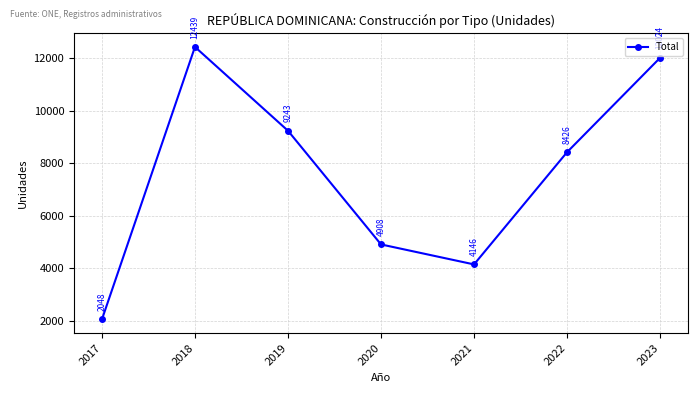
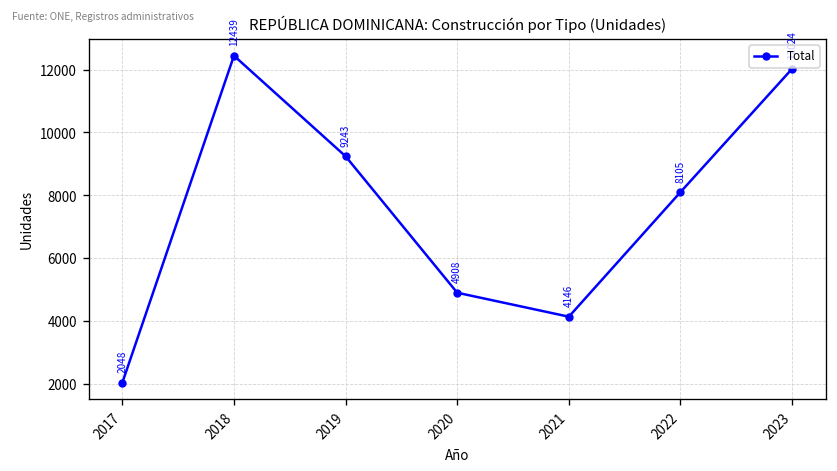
2022: 8426 -> 8105
